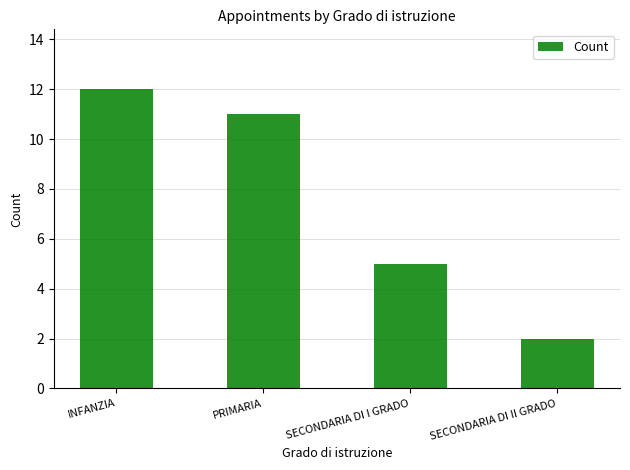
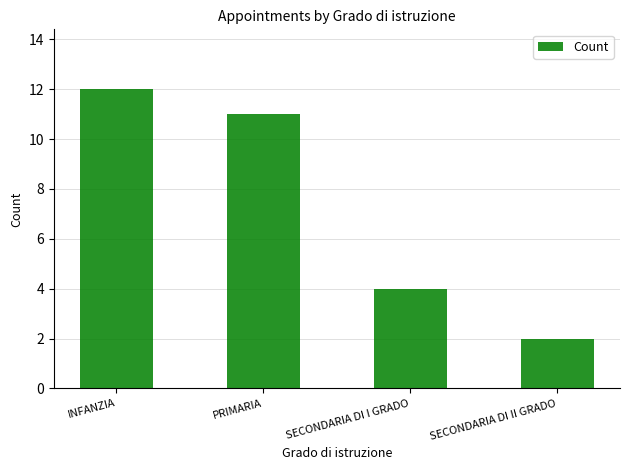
SECONDARIA DI I GRADO: 5 -> 4
